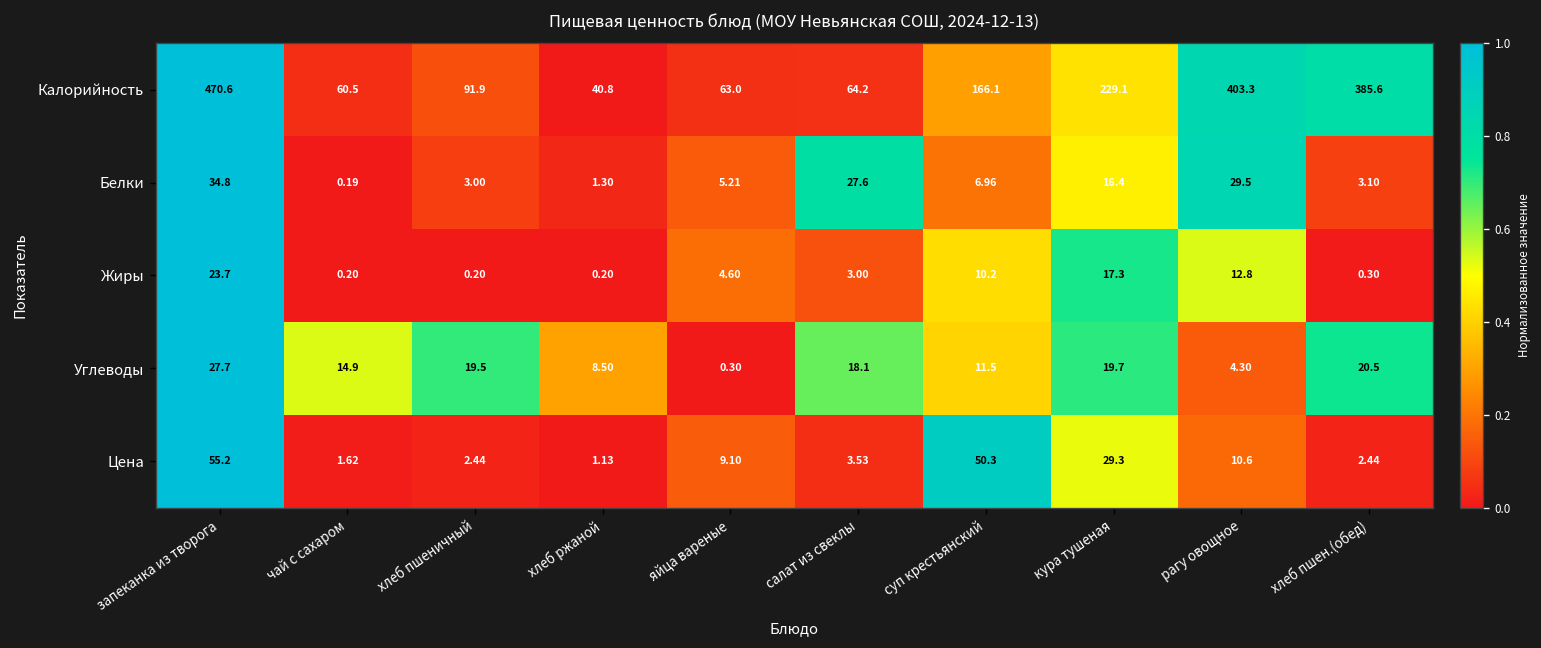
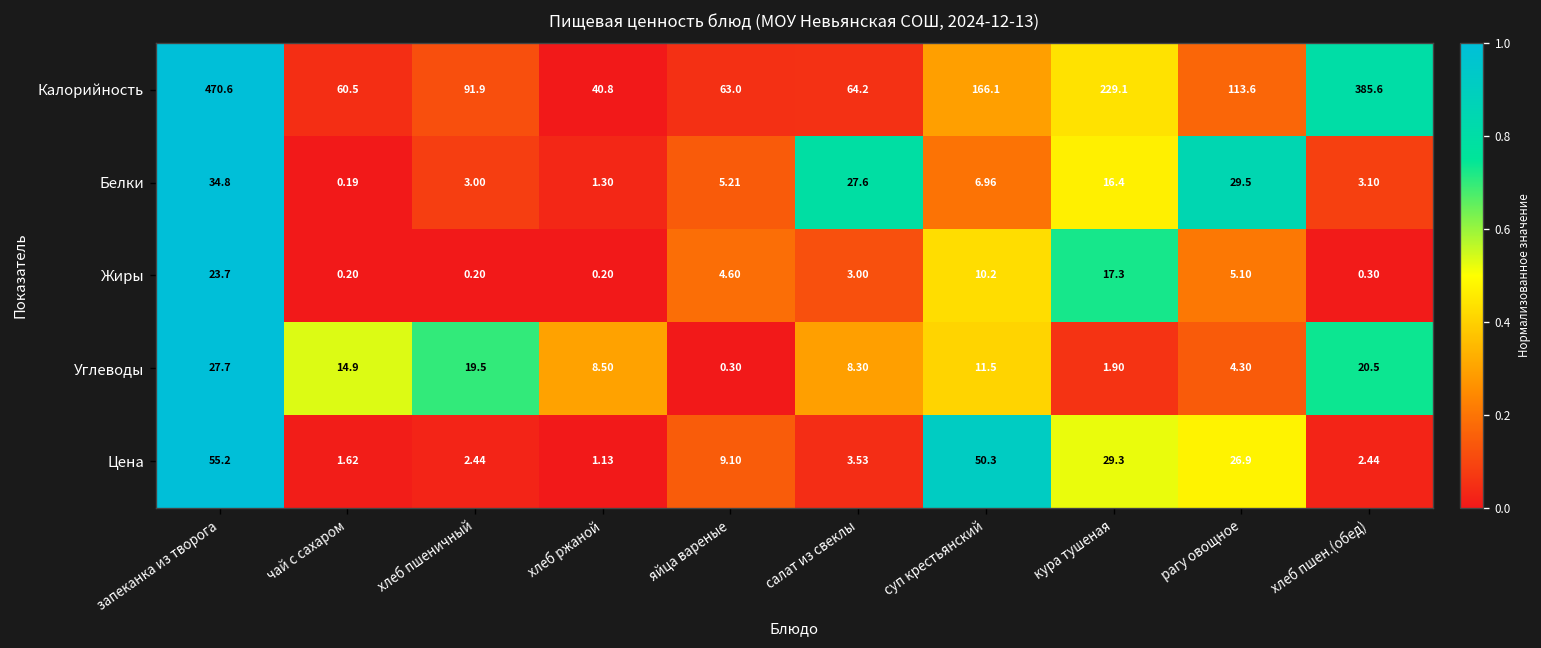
Калорийность, рагу овощное: 403.3 -> 113.6
Жиры, рагу овощное: 12.8 -> 5.10
Углеводы, салат из свеклы: 18.1 -> 8.30
Углеводы, кура тушеная: 19.7 -> 1.90
Цена, рагу овощное: 10.6 -> 26.9
